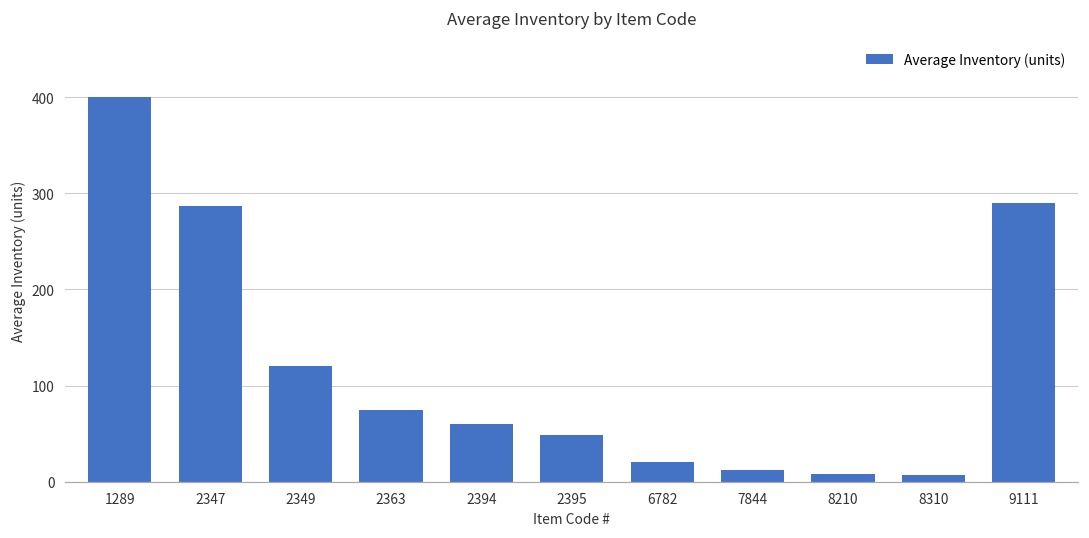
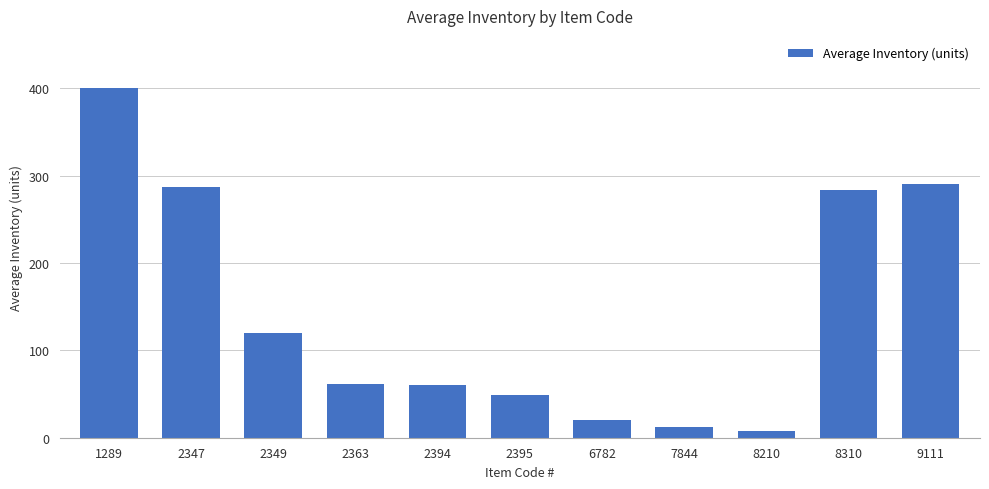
2363: 80 -> 60
8310: 10 -> 280
